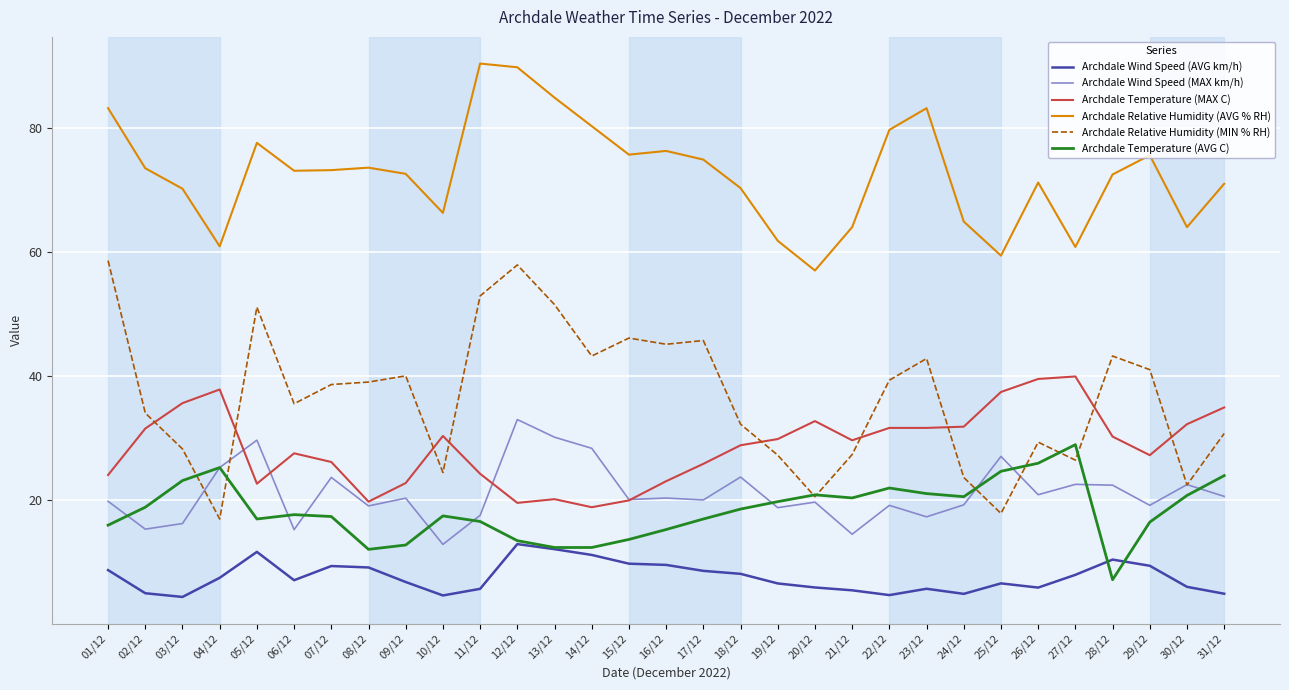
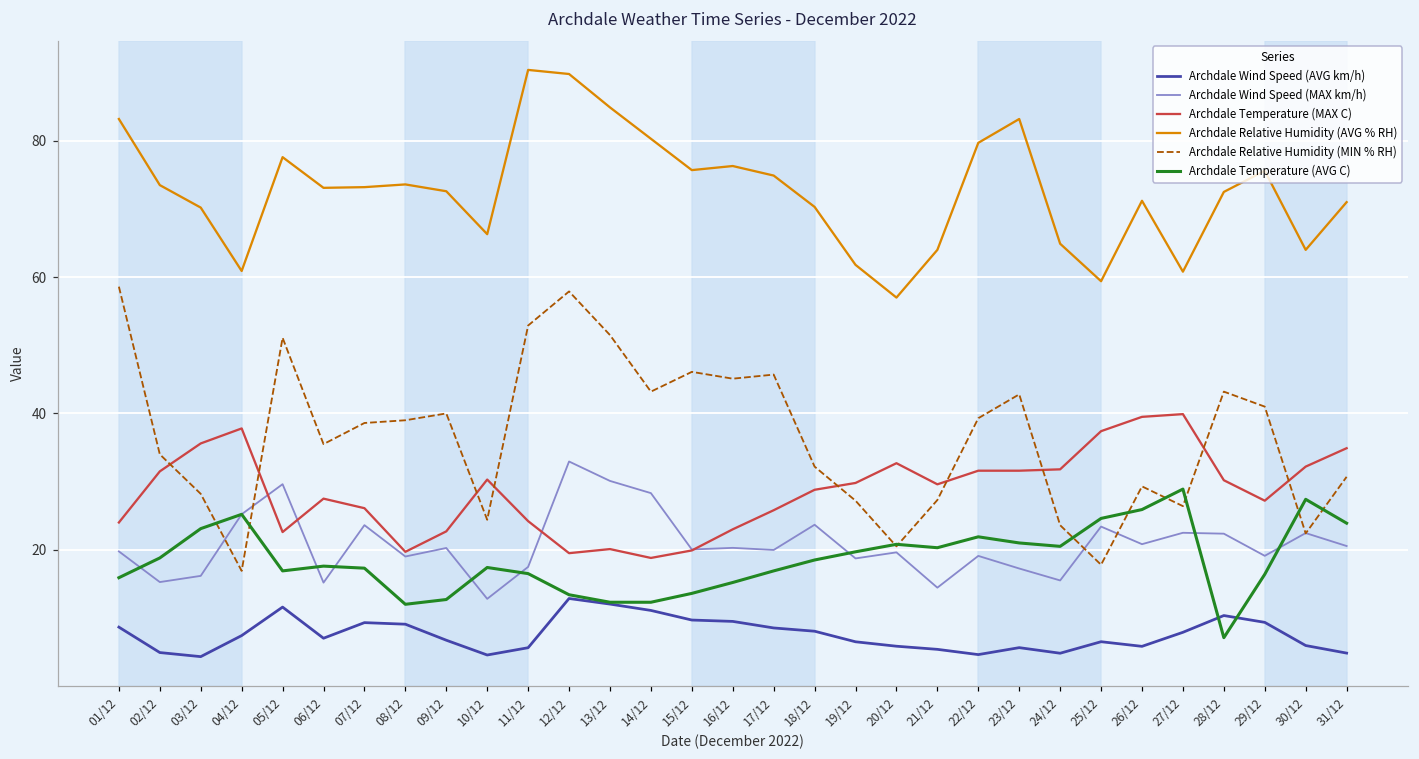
Archdale Wind Speed (MAX km/h), 24/12: 19 -> 16
Archdale Wind Speed (MAX km/h), 25/12: 27 -> 23
Archdale Temperature (AVG C), 30/12: 21 -> 27
